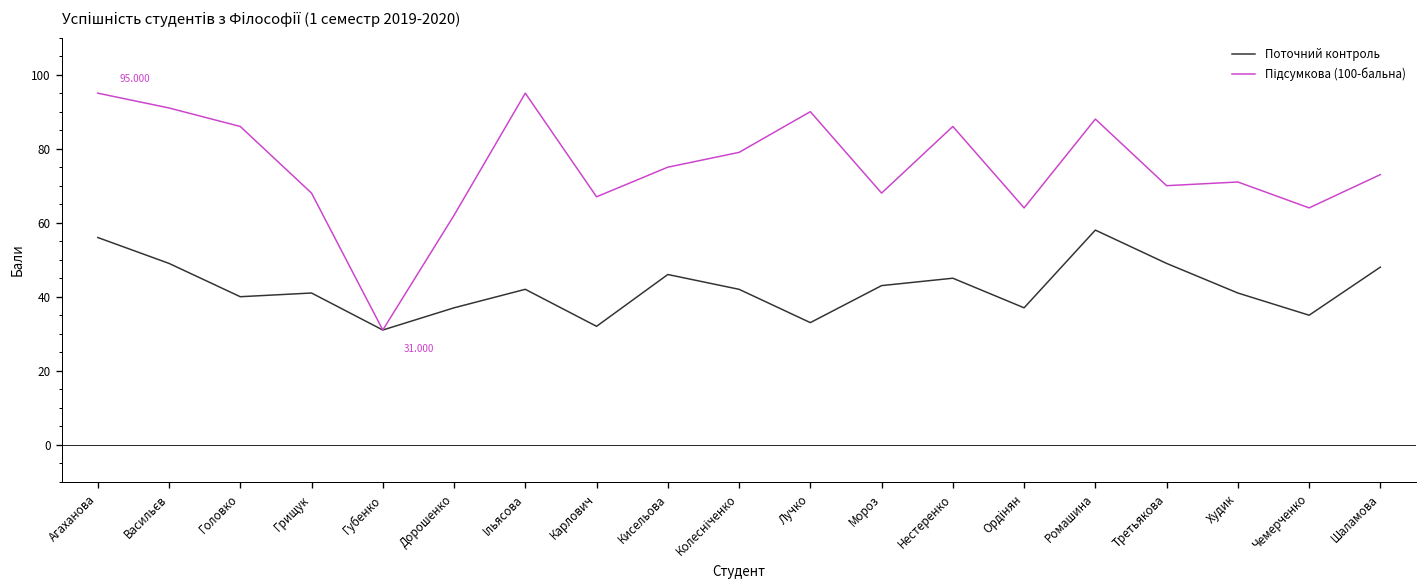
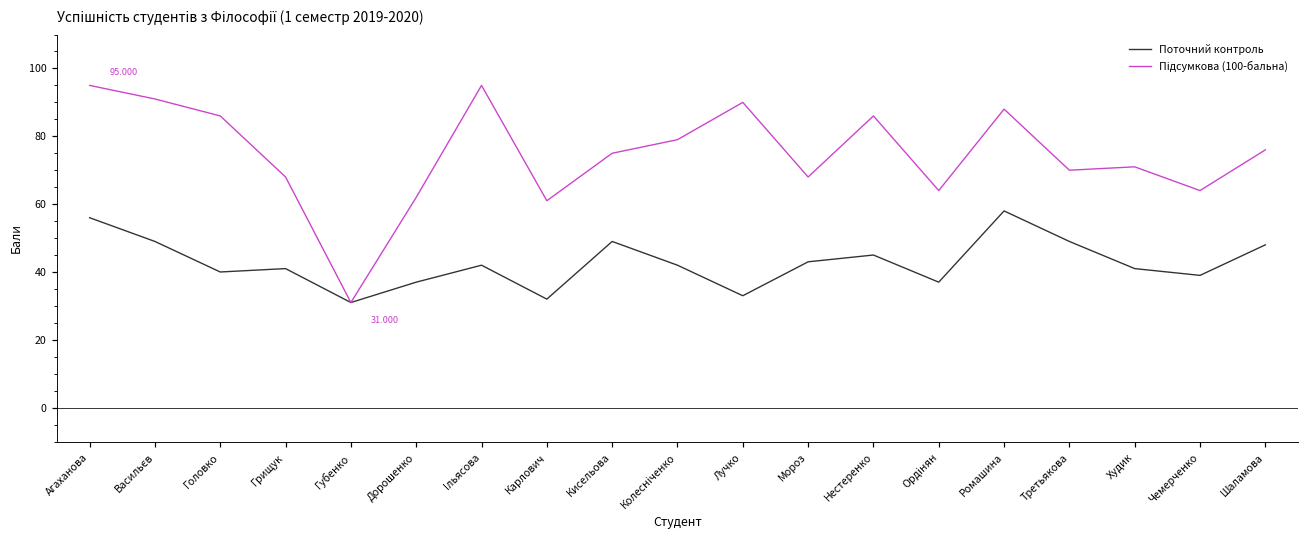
Підсумкова (100-бальна), Карлович: 67 -> 61
Поточний контроль, Кисельова: 46 -> 49
Поточний контроль, Чемерченко: 35 -> 39
Підсумкова (100-бальна), Шаламова: 73 -> 76
